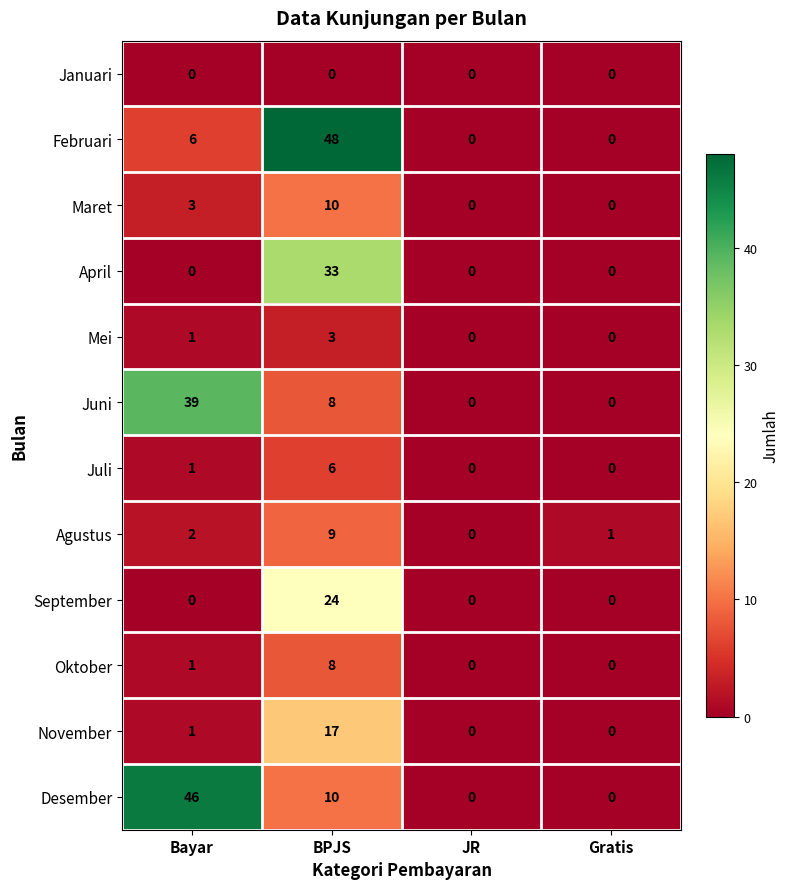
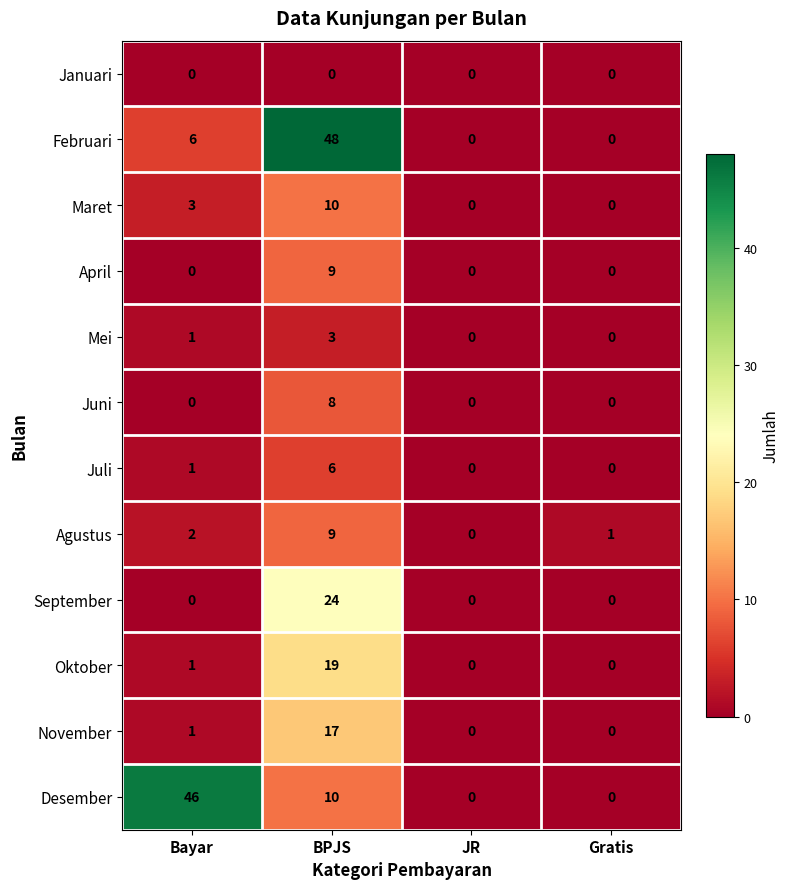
April, BPJS: 33 -> 9
Juni, Bayar: 39 -> 0
Oktober, BPJS: 8 -> 19
